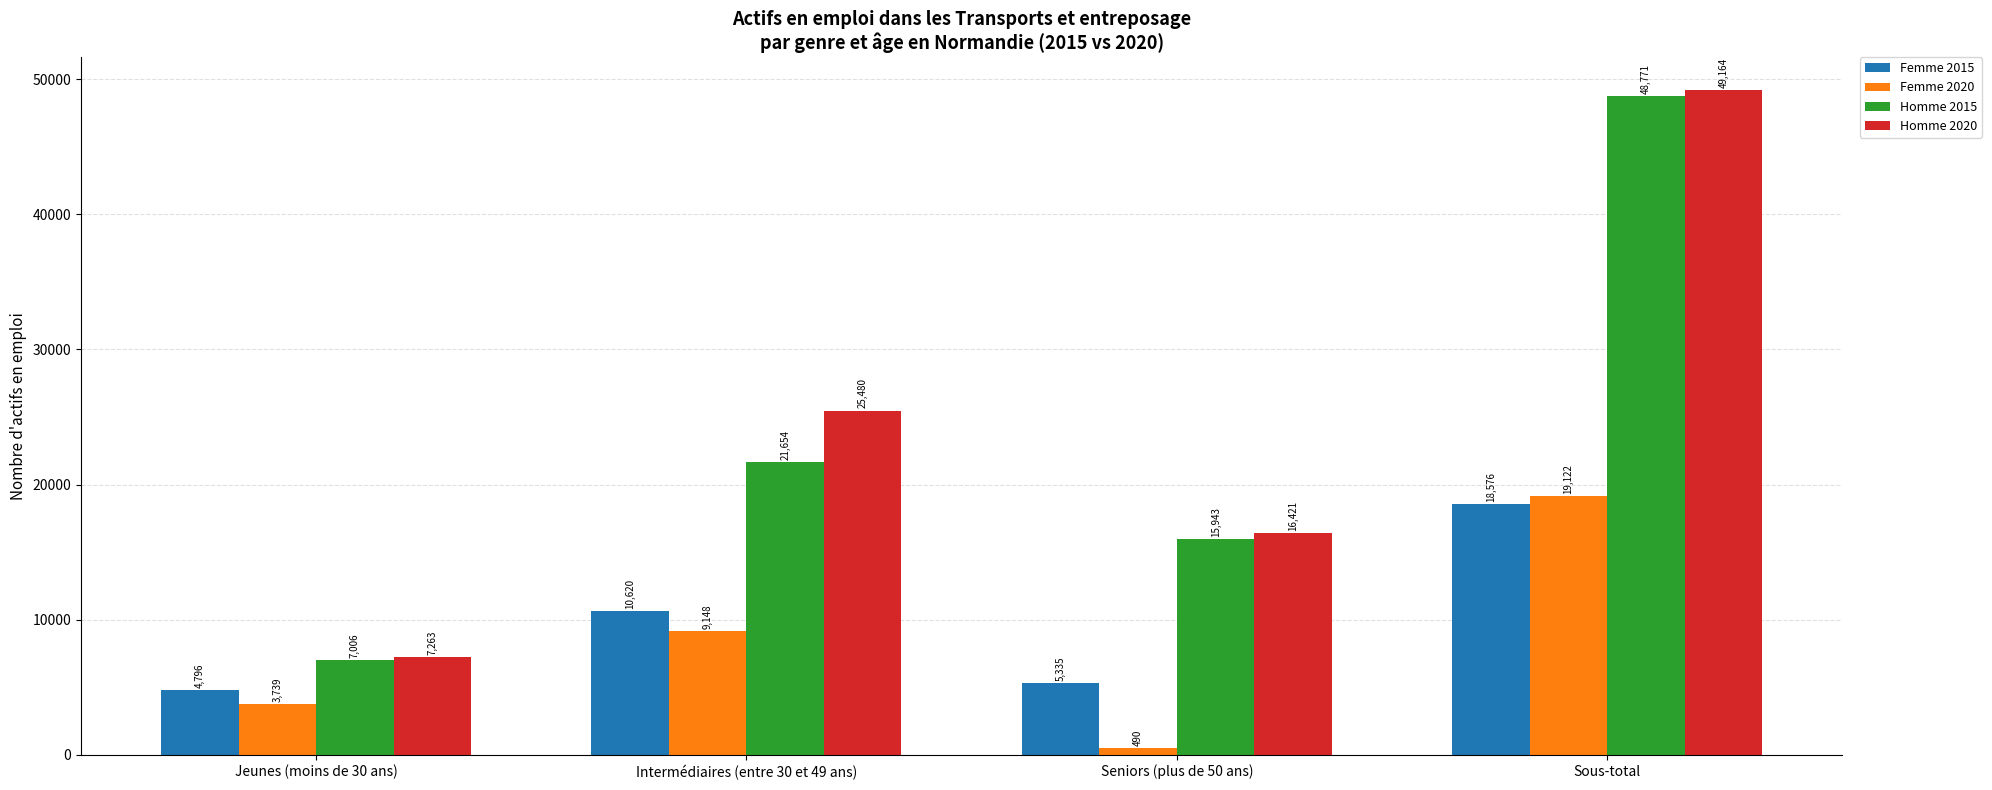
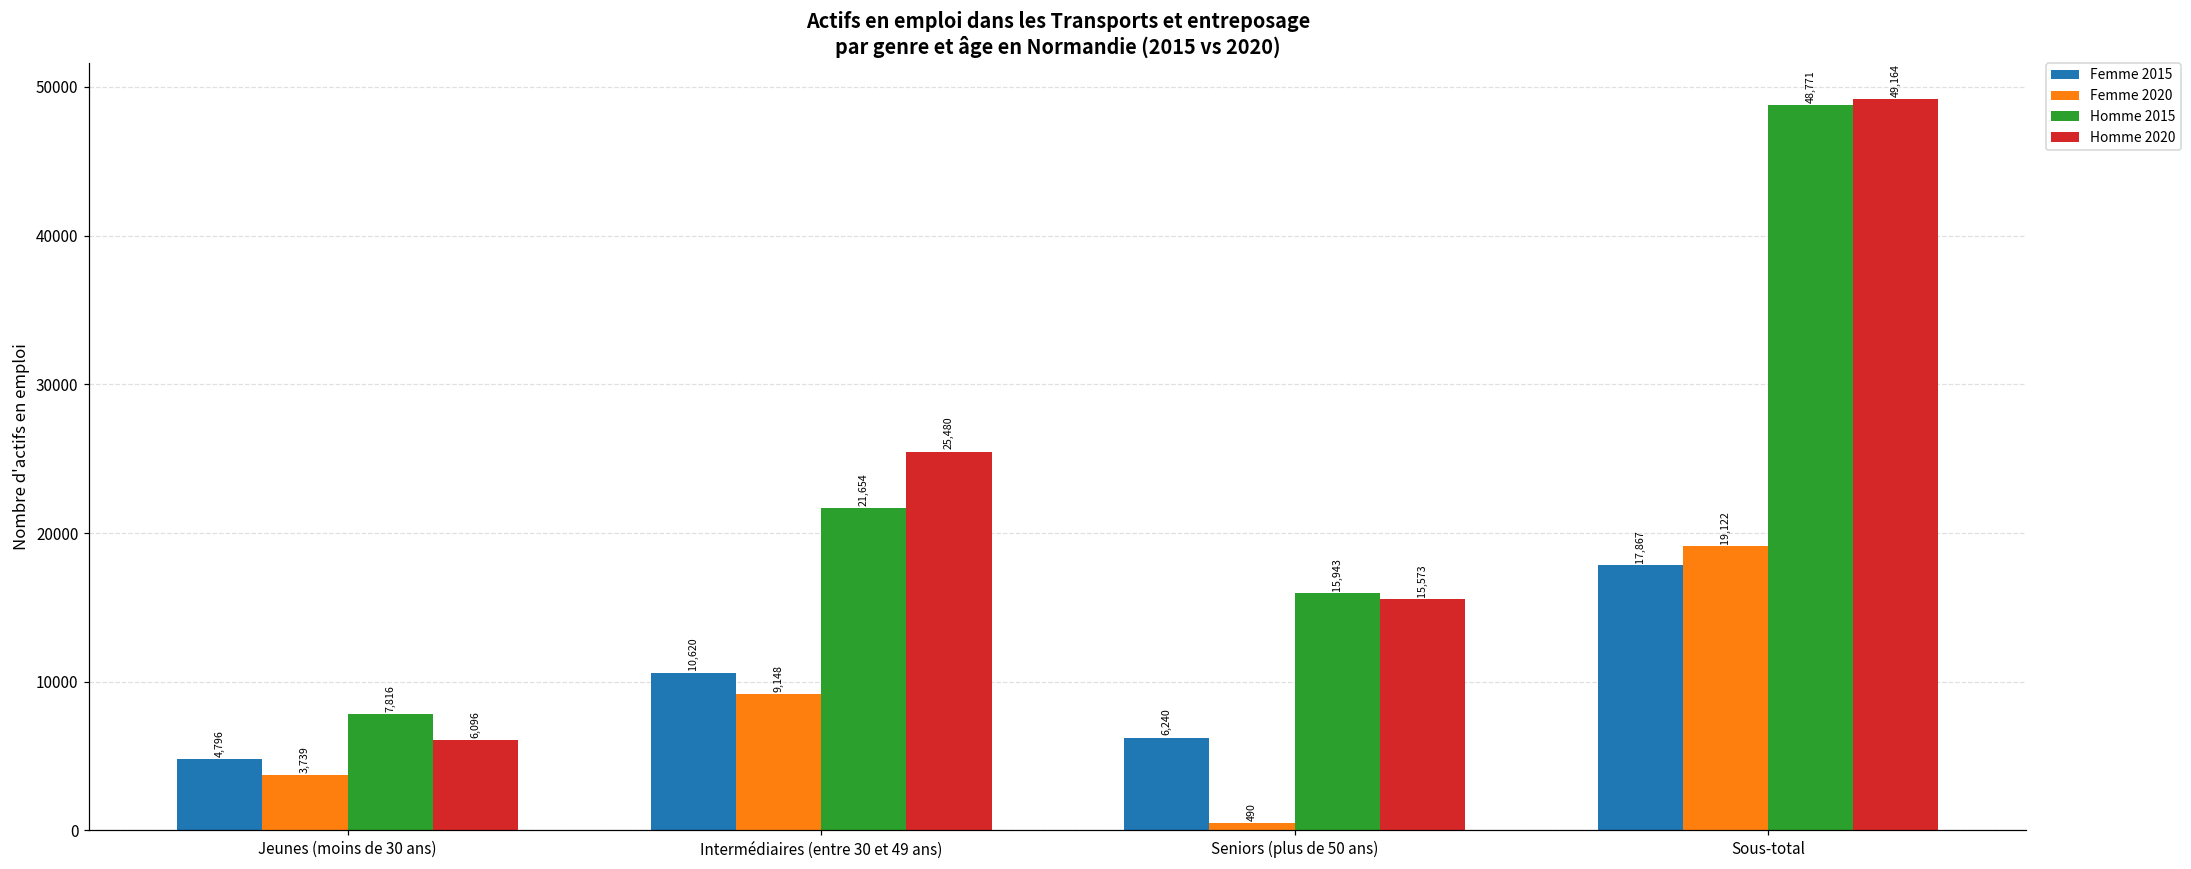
Homme 2015, Jeunes (moins de 30 ans): 7,006 -> 7,816
Homme 2020, Jeunes (moins de 30 ans): 7,263 -> 6,096
Femme 2015, Seniors (plus de 50 ans): 5,335 -> 6,240
Homme 2020, Seniors (plus de 50 ans): 16,421 -> 15,573
Femme 2015, Sous-total: 18,576 -> 17,867
